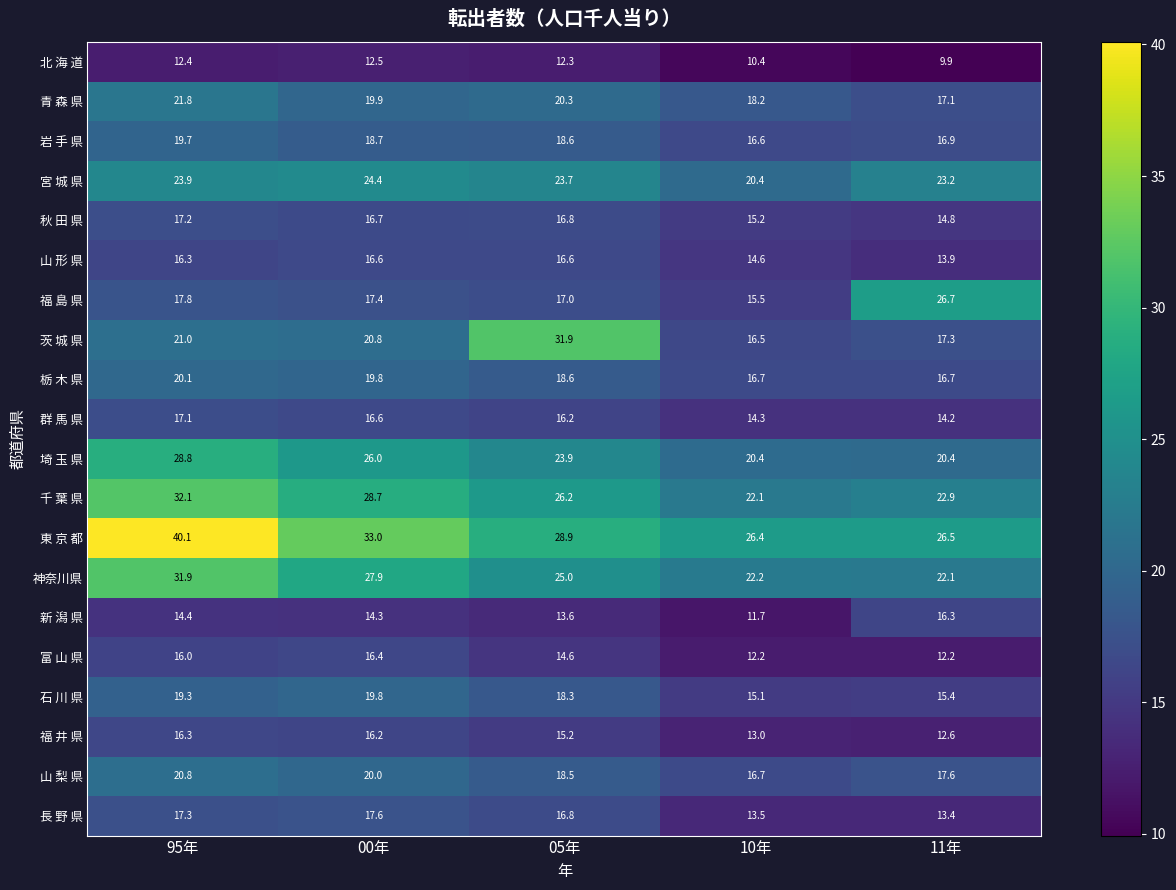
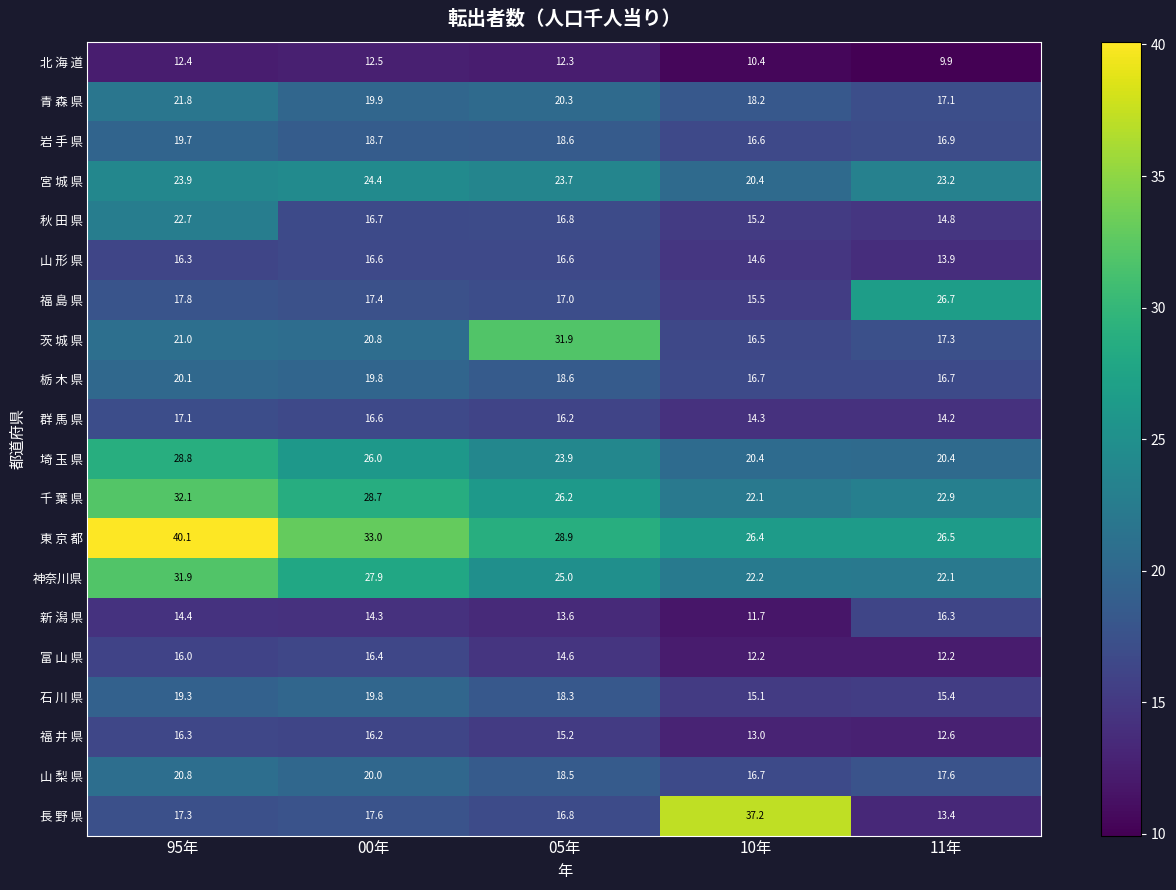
秋 田 県, 95年: 17.2 -> 22.7
長 野 県, 10年: 13.5 -> 37.2
